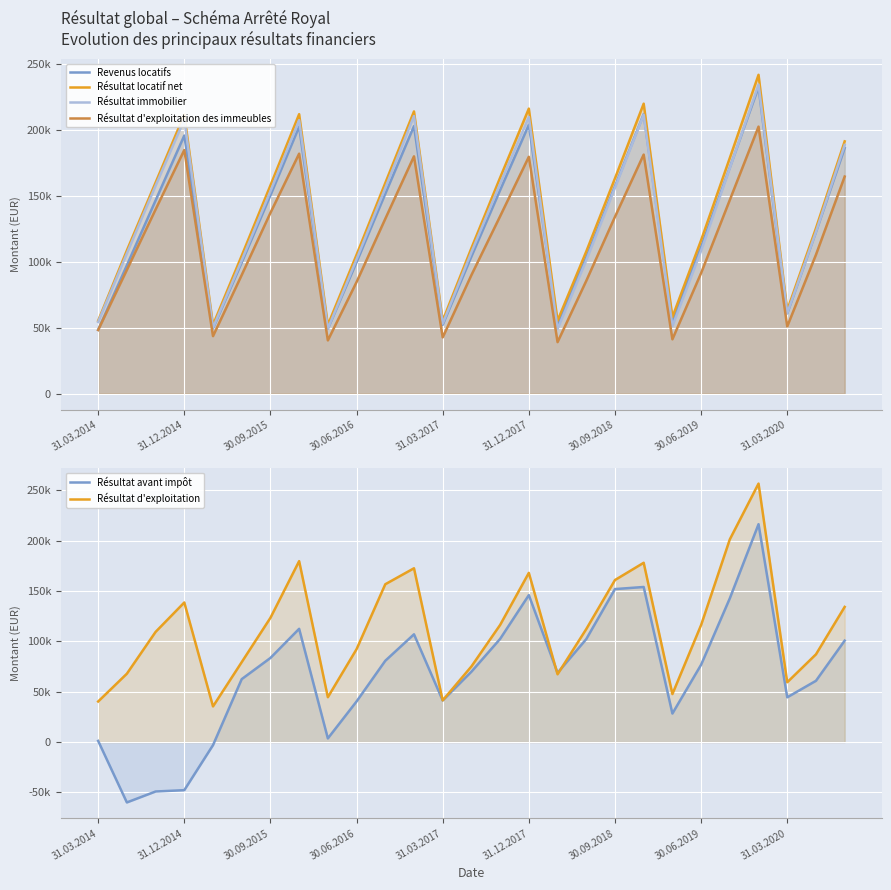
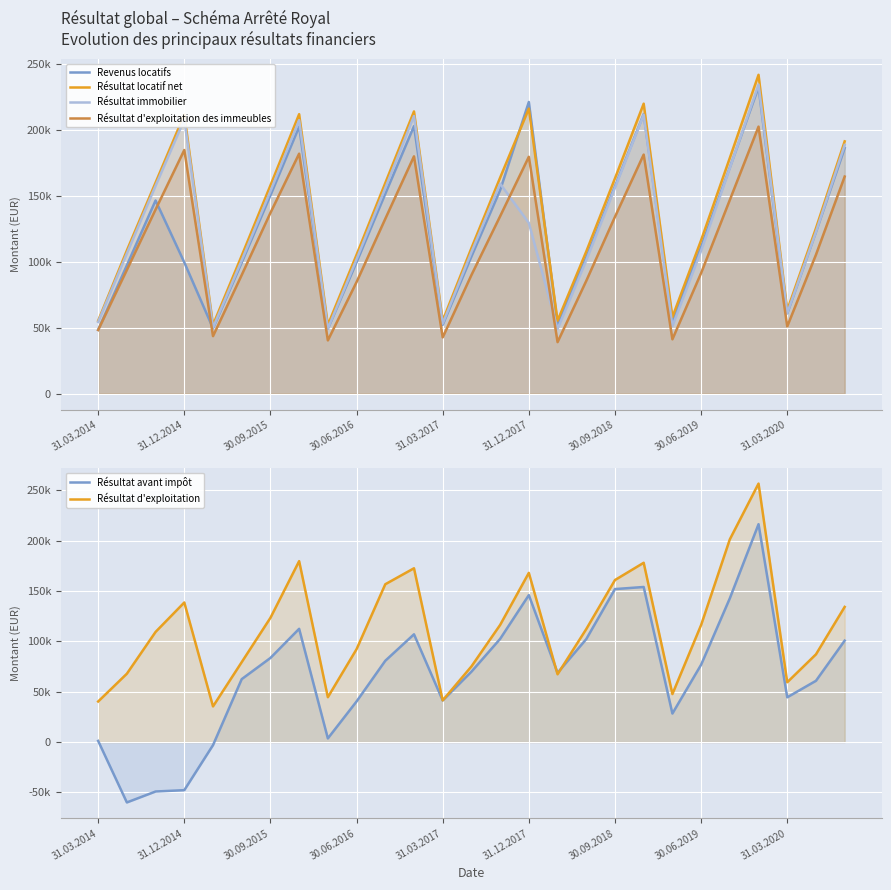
Résultat global – Schéma Arrêté Royal Evolution des principaux résultats financiers, Revenus locatifs, 31.12.2014: 196000 -> 100000
Résultat global – Schéma Arrêté Royal Evolution des principaux résultats financiers, Revenus locatifs, 31.12.2017: 204000 -> 221000
Résultat global – Schéma Arrêté Royal Evolution des principaux résultats financiers, Résultat immobilier, 31.12.2017: 210000 -> 130000
